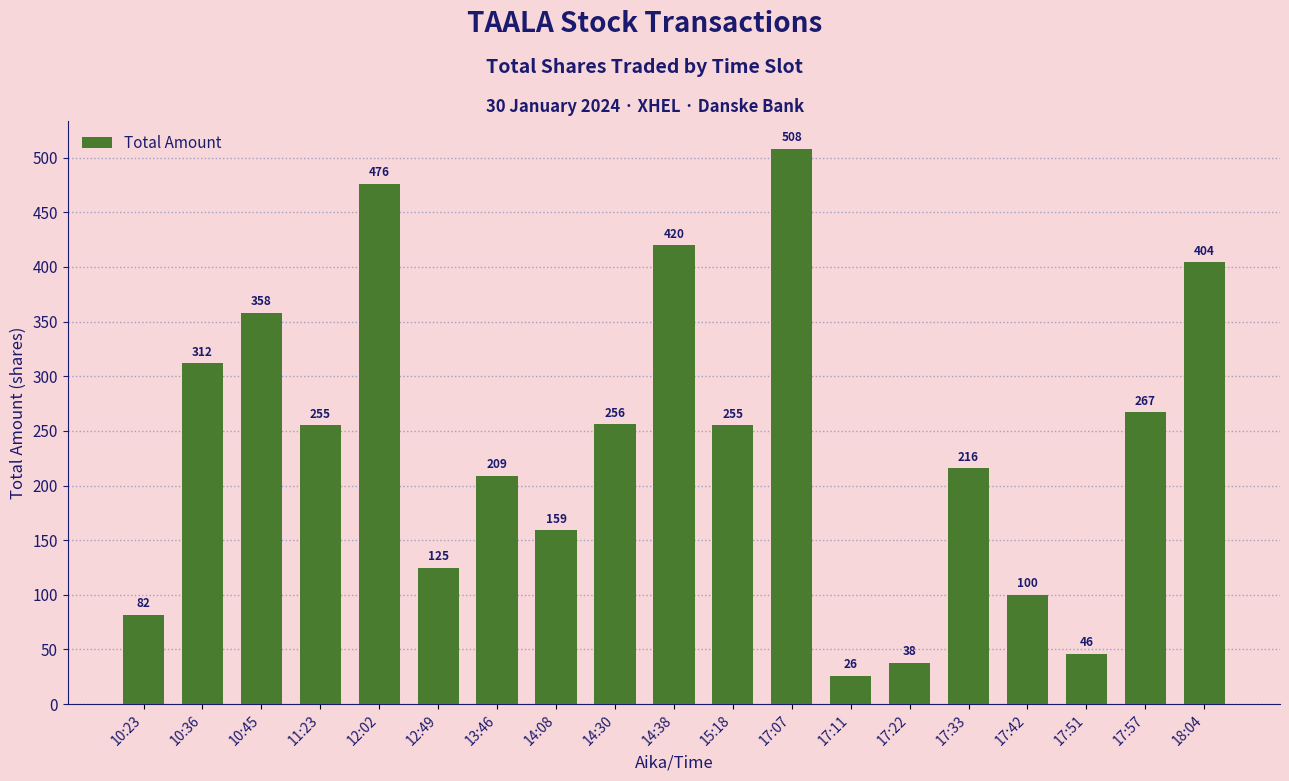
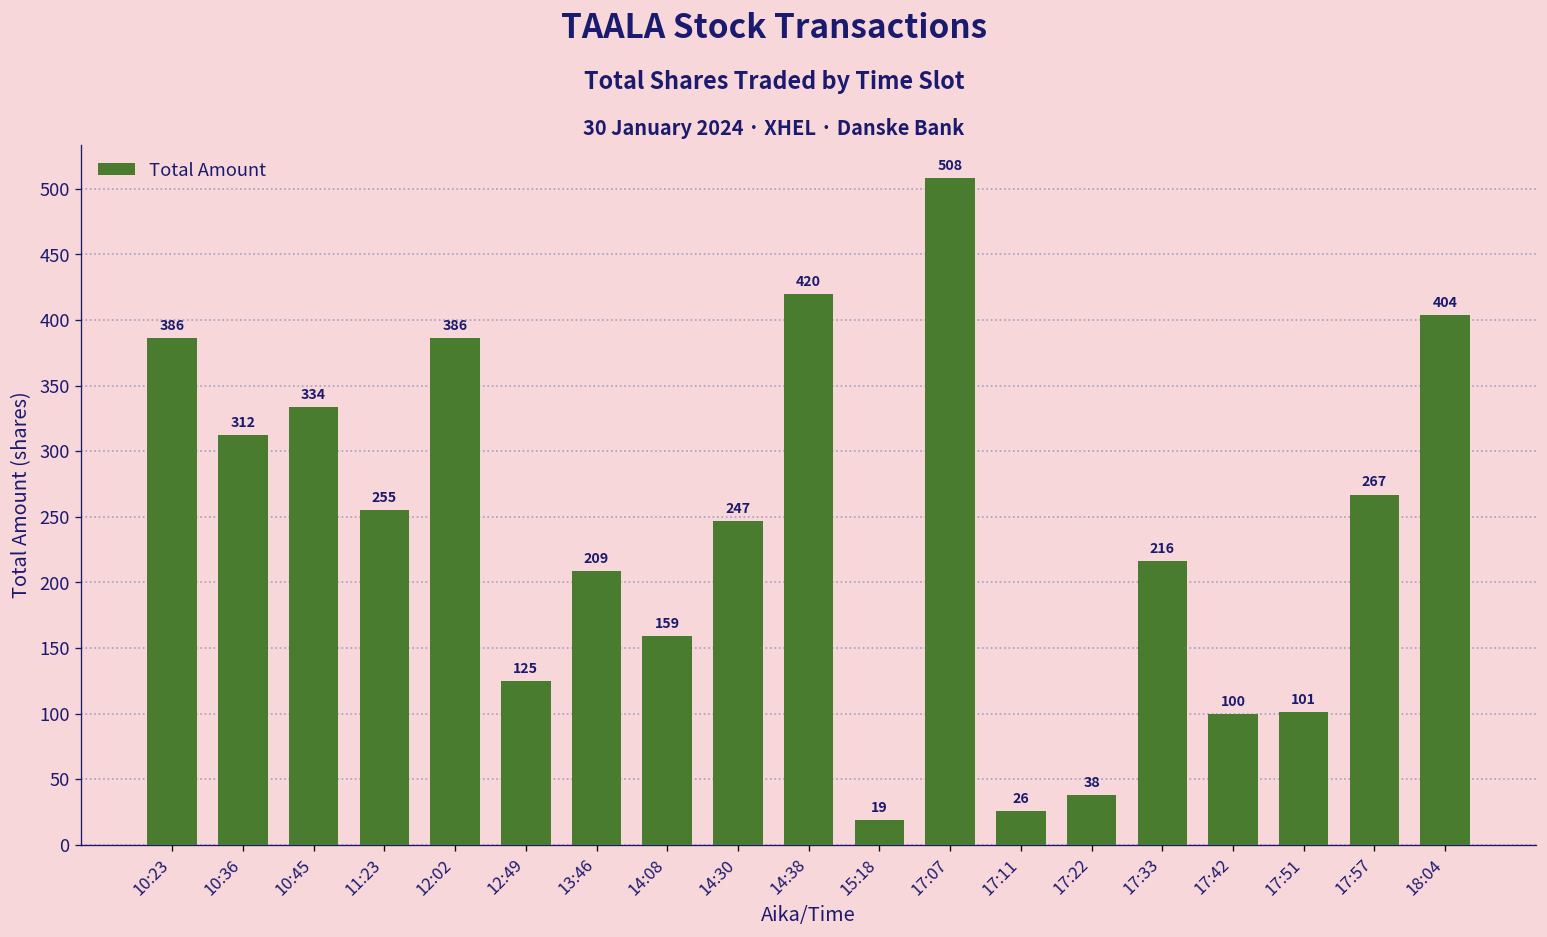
10:23: 82 -> 386
10:45: 358 -> 334
12:02: 476 -> 386
14:30: 256 -> 247
15:18: 255 -> 19
17:51: 46 -> 101
